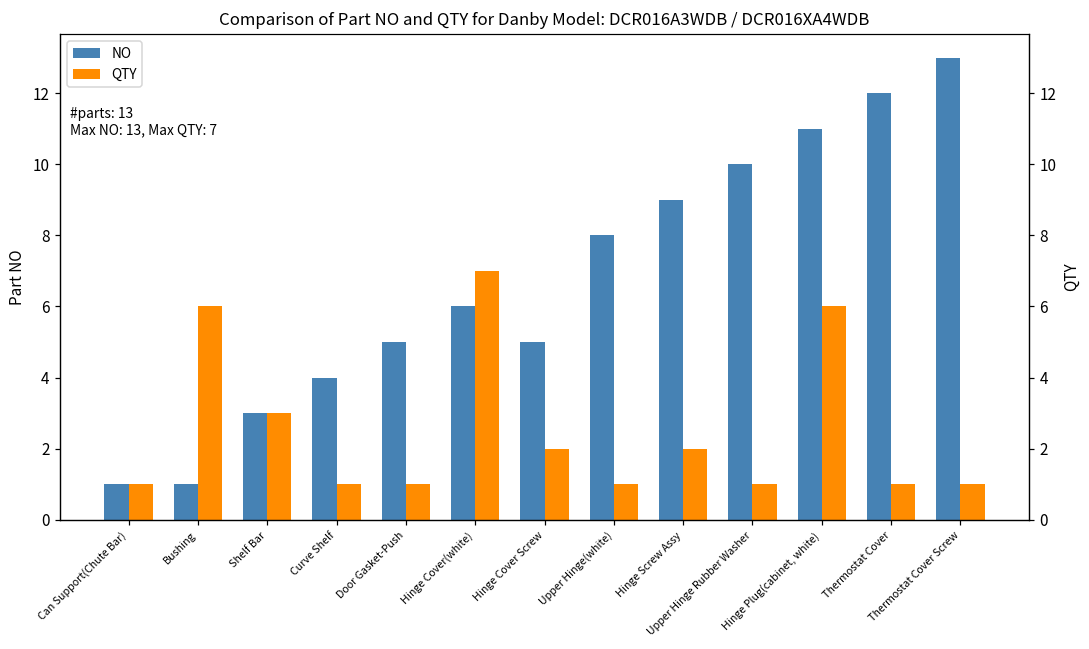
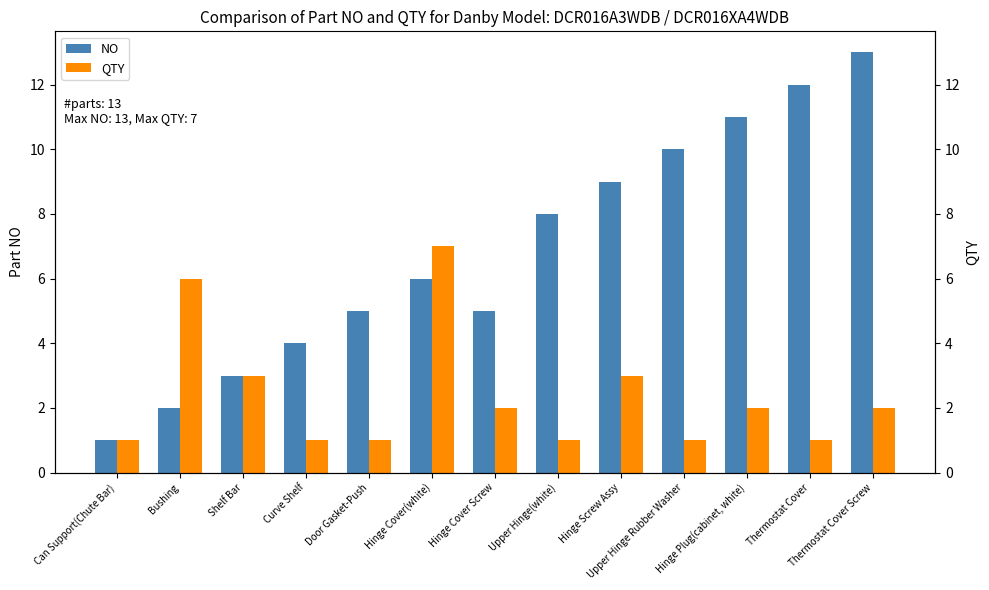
NO, Bushing: 1 -> 2
QTY, Hinge Screw Assy: 2 -> 3
QTY, Hinge Plug(cabinet, white): 6 -> 2
QTY, Thermostat Cover Screw: 1 -> 2
